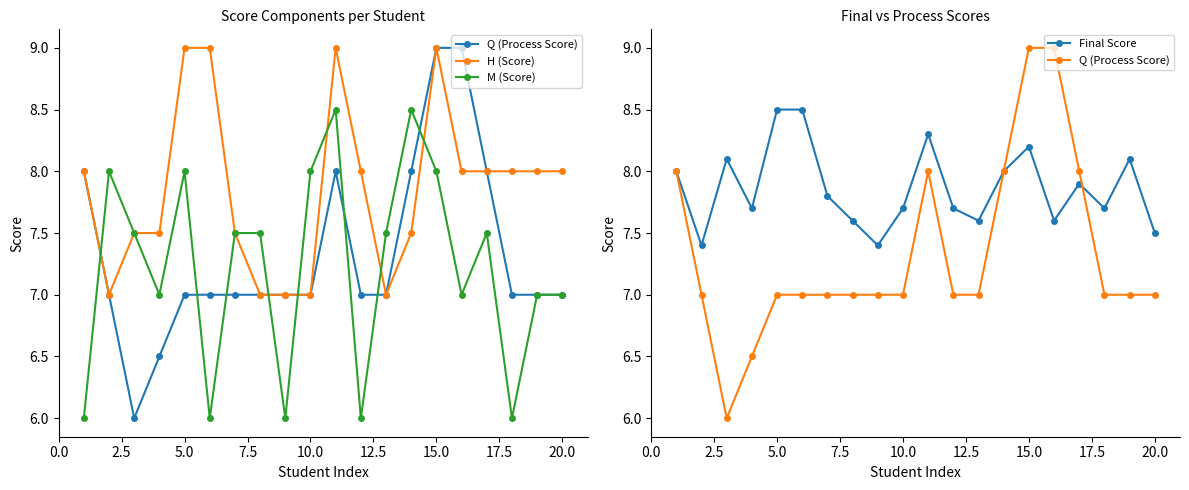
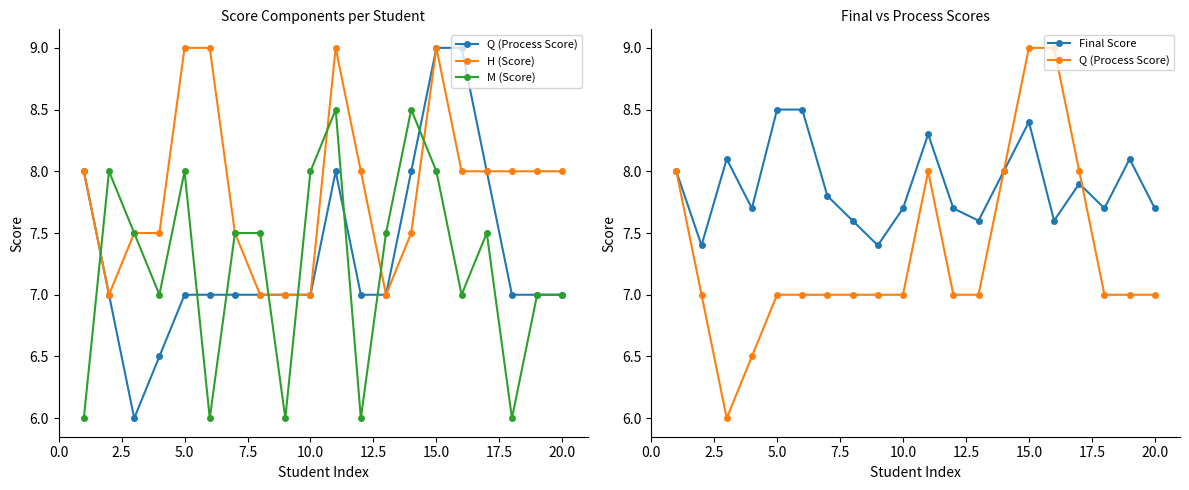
Final vs Process Scores, Final Score, 15.0: 8.2 -> 8.4
Final vs Process Scores, Final Score, 20.0: 7.5 -> 7.7
